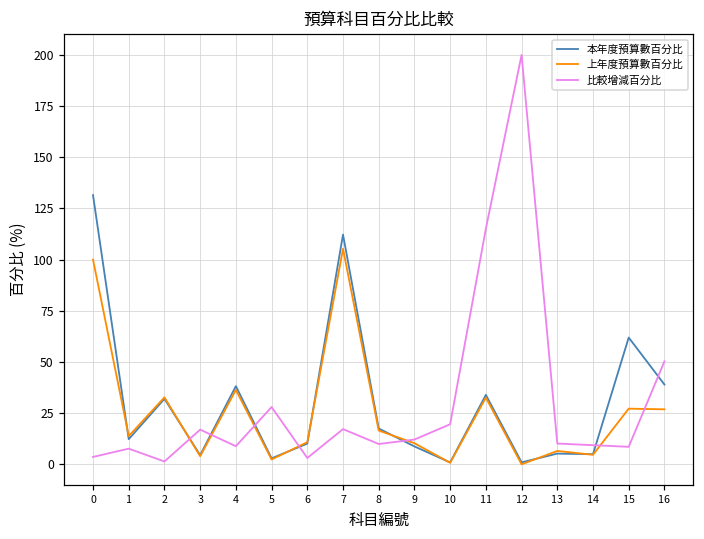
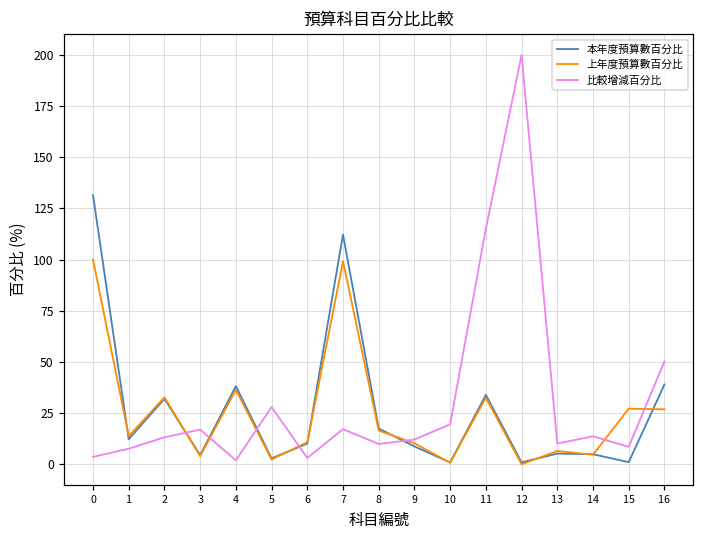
比較增減百分比, 2: 1 -> 13
比較增減百分比, 4: 9 -> 2
上年度預算數百分比, 7: 105 -> 99
比較增減百分比, 14: 9 -> 14
本年度預算數百分比, 15: 62 -> 1
